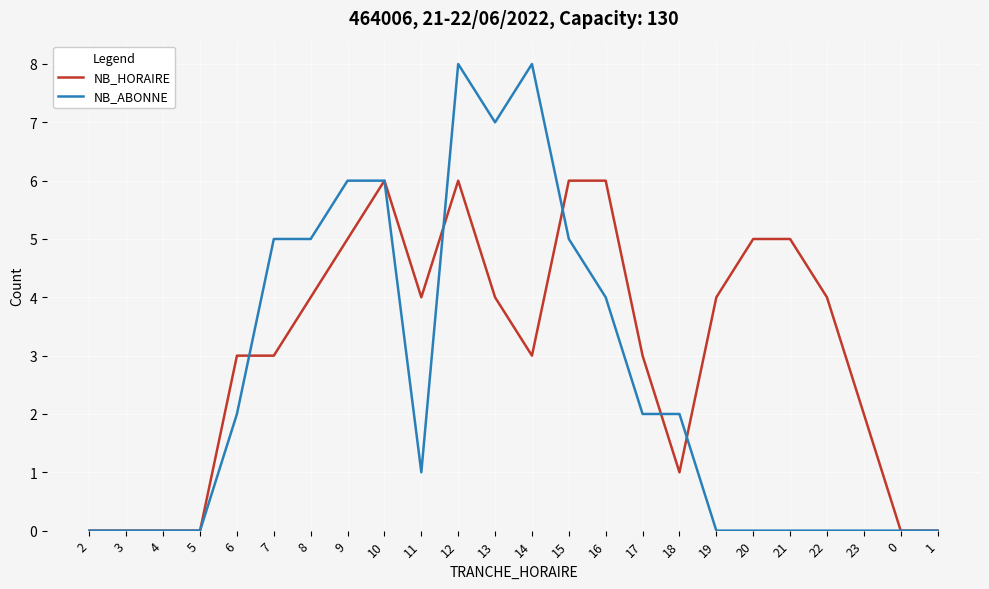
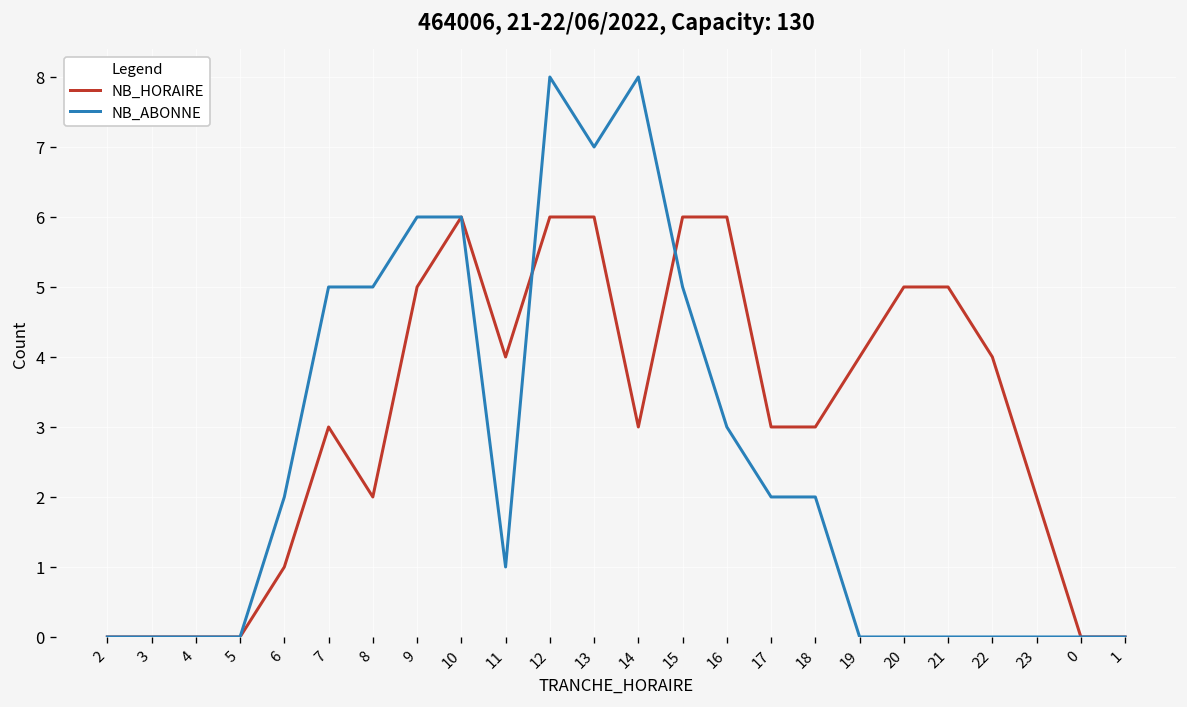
NB_HORAIRE, 6: 3 -> 1
NB_HORAIRE, 8: 4 -> 2
NB_HORAIRE, 13: 4 -> 6
NB_ABONNE, 16: 4 -> 3
NB_HORAIRE, 18: 1 -> 3
